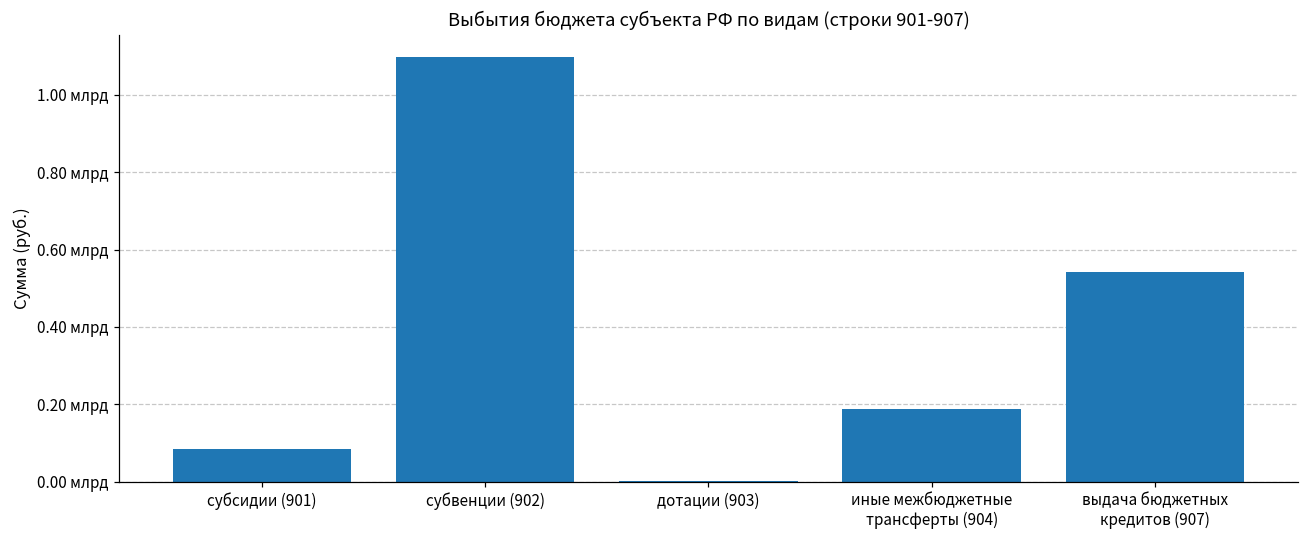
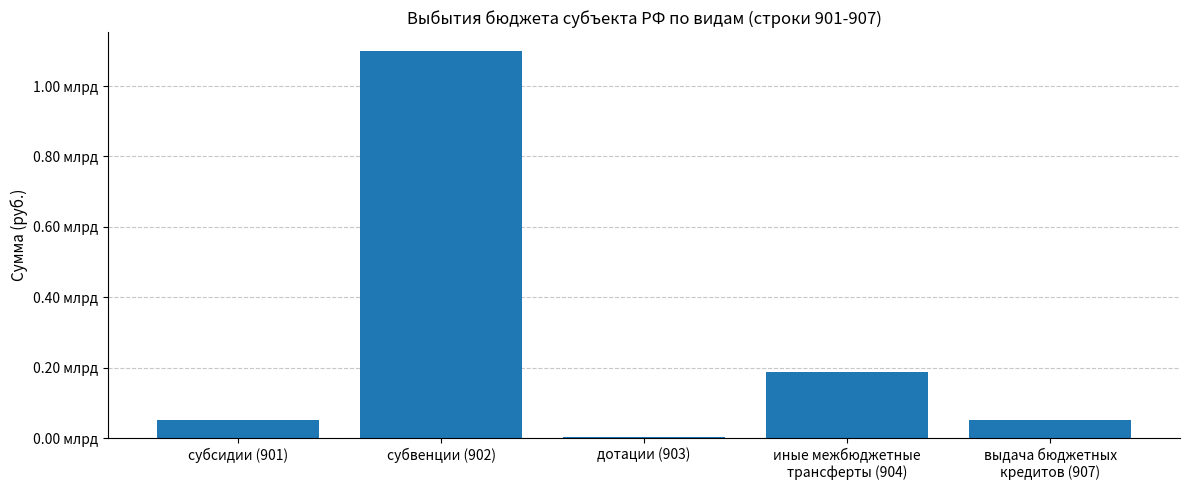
субсидии (901): 0.09 млрд -> 0.05 млрд
выдача бюджетных кредитов (907): 0.54 млрд -> 0.05 млрд
